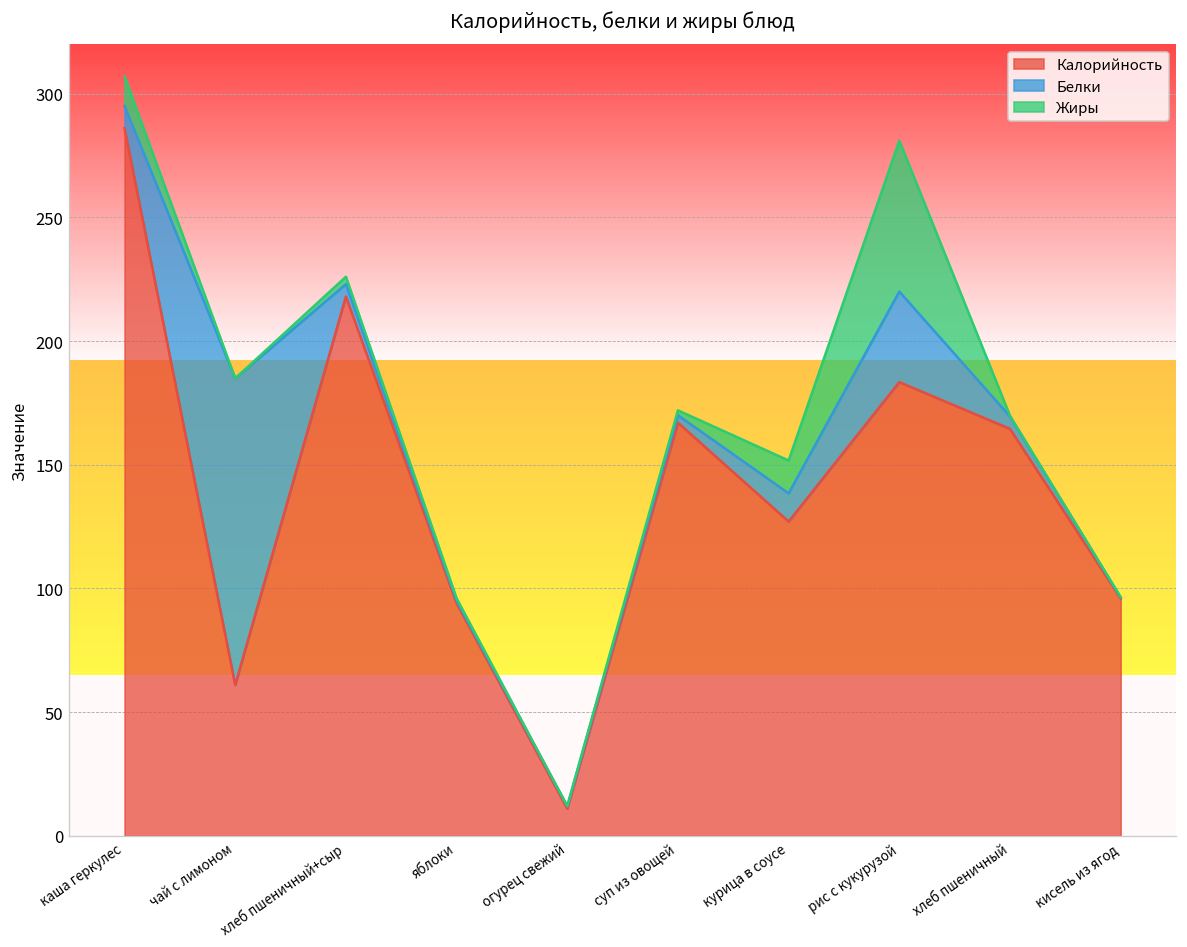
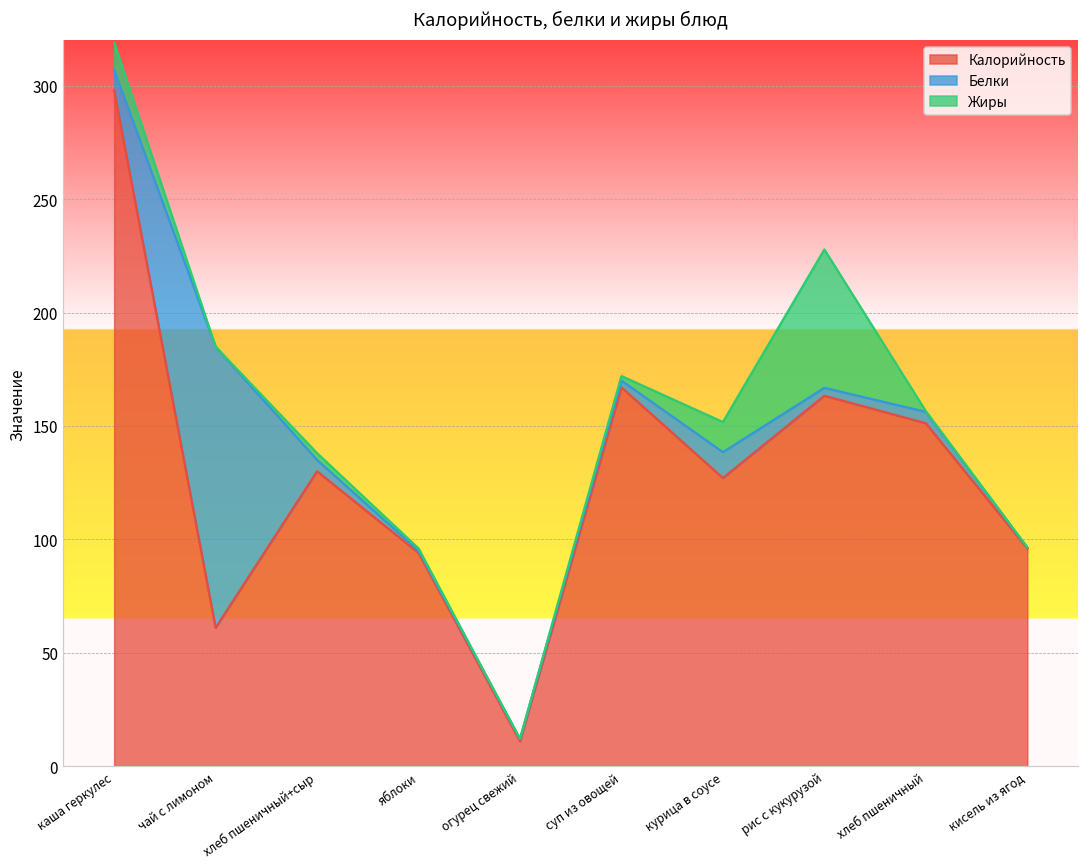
Калорийность, каша геркулес: 286 -> 298
Калорийность, хлеб пшеничный+сыр: 218 -> 130
Калорийность, рис с кукурузой: 183 -> 163
Белки, рис с кукурузой: 37 -> 4
Калорийность, хлеб пшеничный: 165 -> 151
